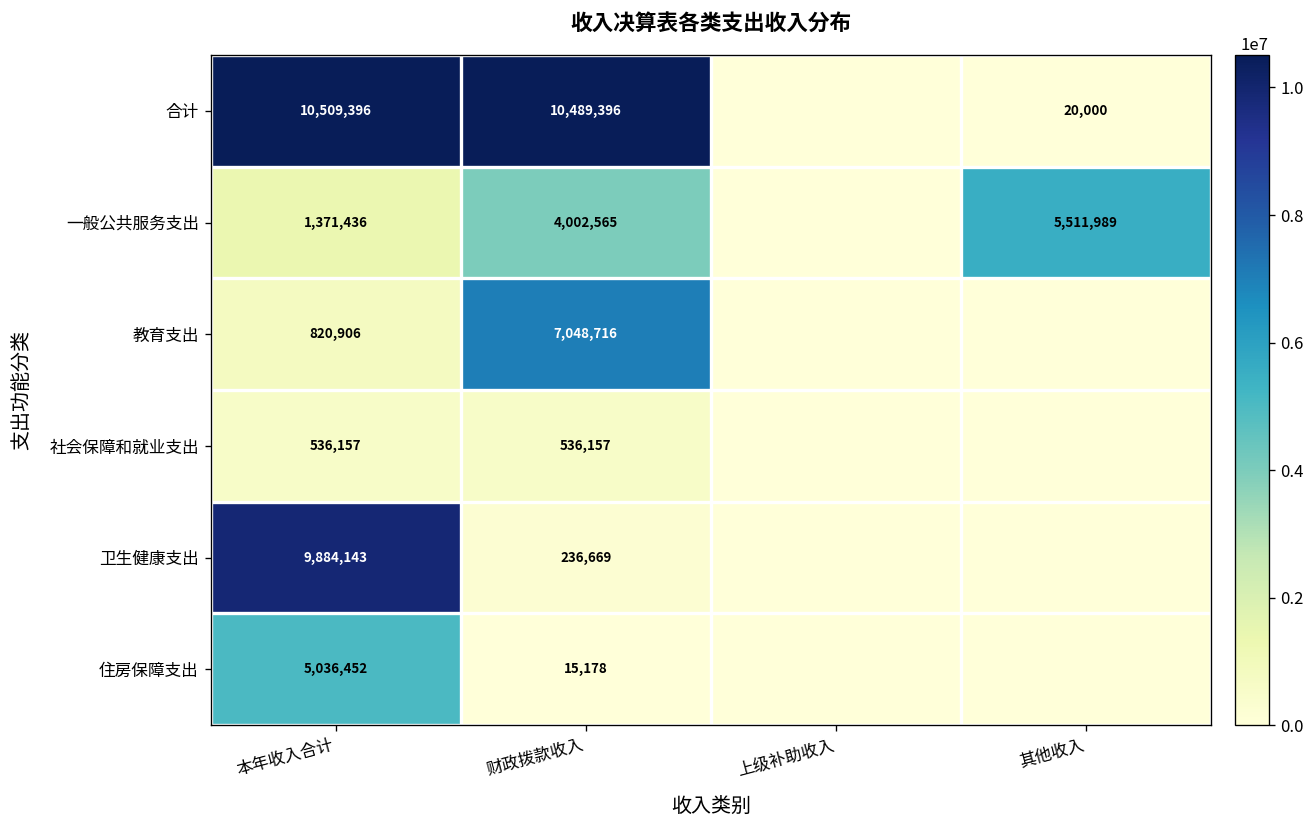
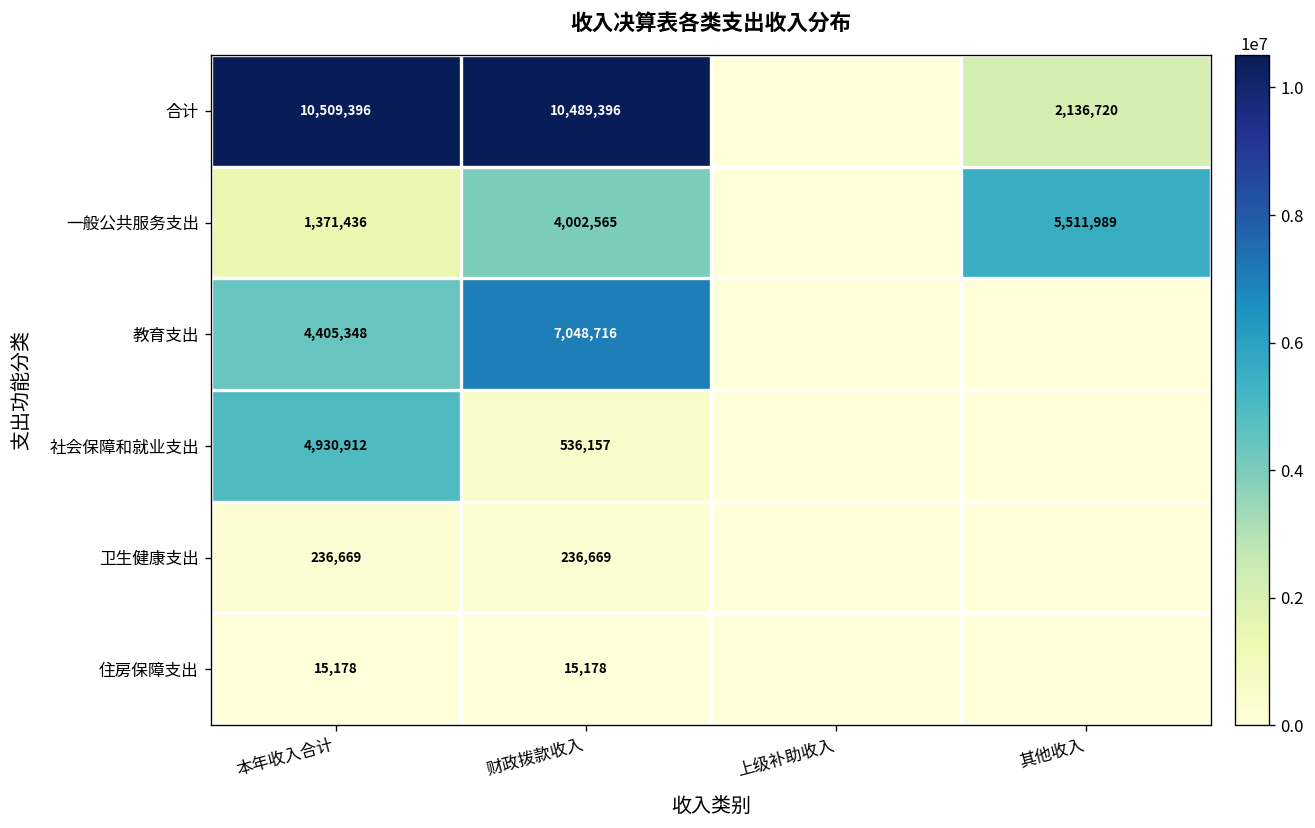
合计, 其他收入: 20,000 -> 2,136,720
教育支出, 本年收入合计: 820,906 -> 4,405,348
社会保障和就业支出, 本年收入合计: 536,157 -> 4,930,912
卫生健康支出, 本年收入合计: 9,884,143 -> 236,669
住房保障支出, 本年收入合计: 5,036,452 -> 15,178
